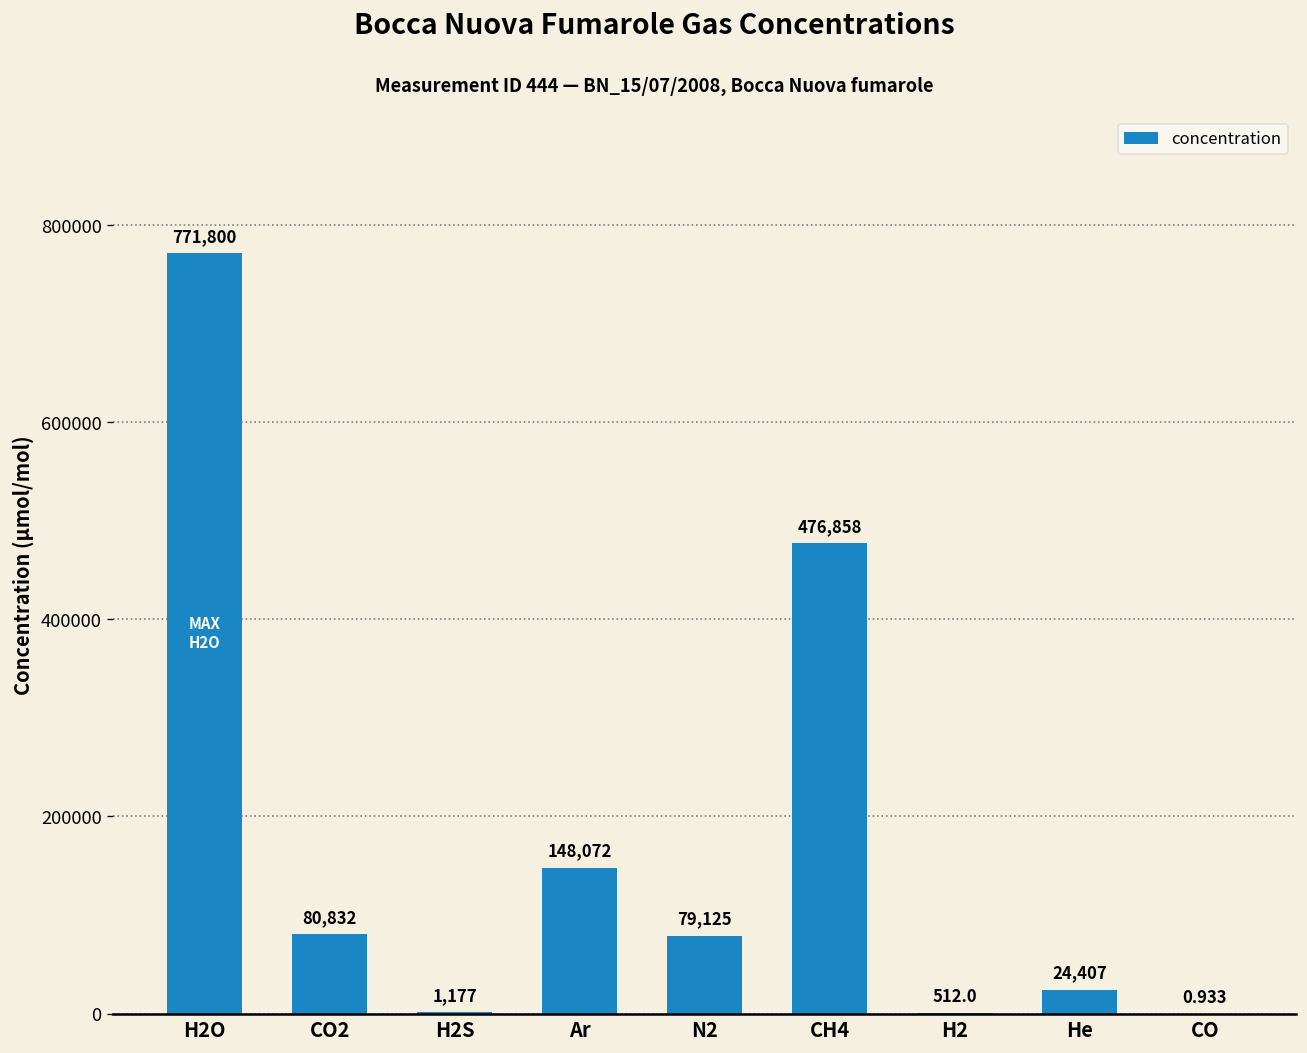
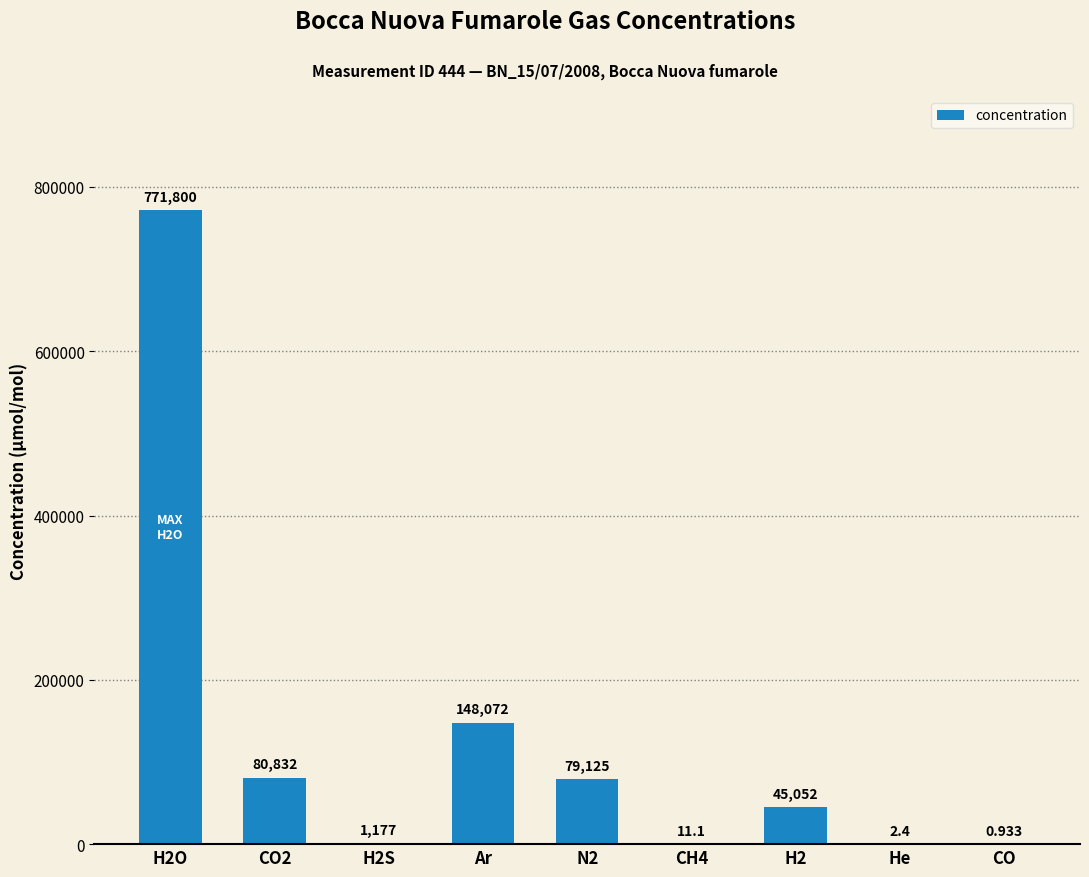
CH4: 476,858 -> 11.1
H2: 512.0 -> 45,052
He: 24,407 -> 2.4
